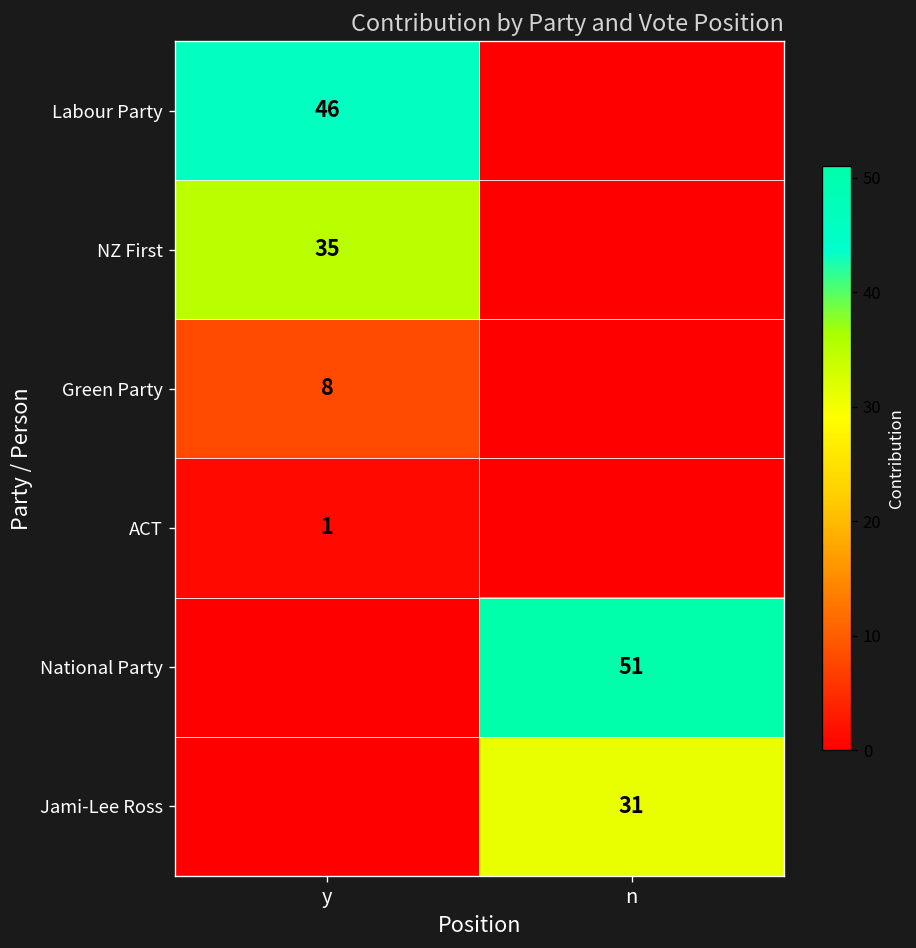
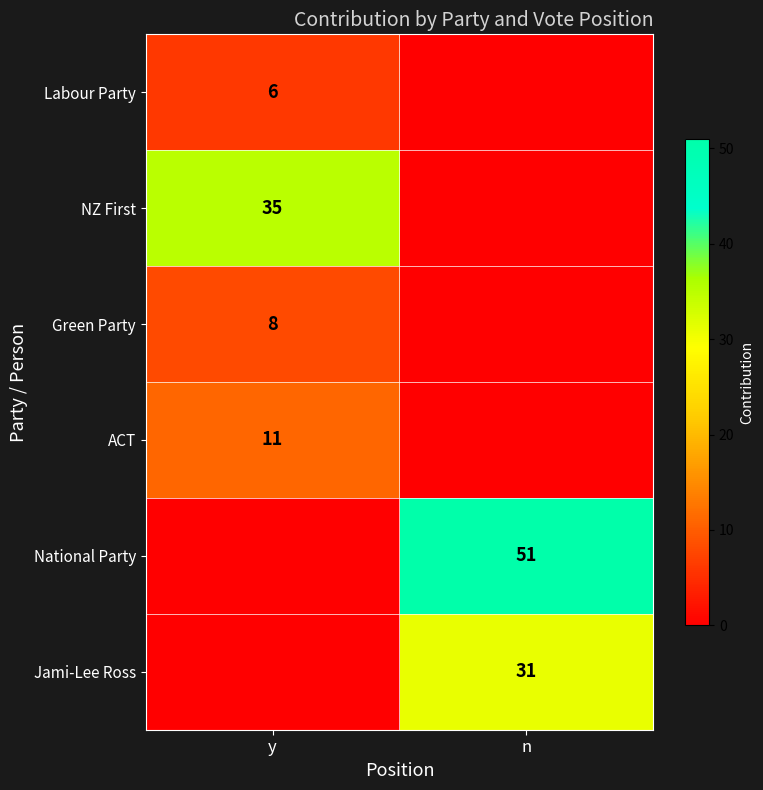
Labour Party, y: 46 -> 6
ACT, y: 1 -> 11
